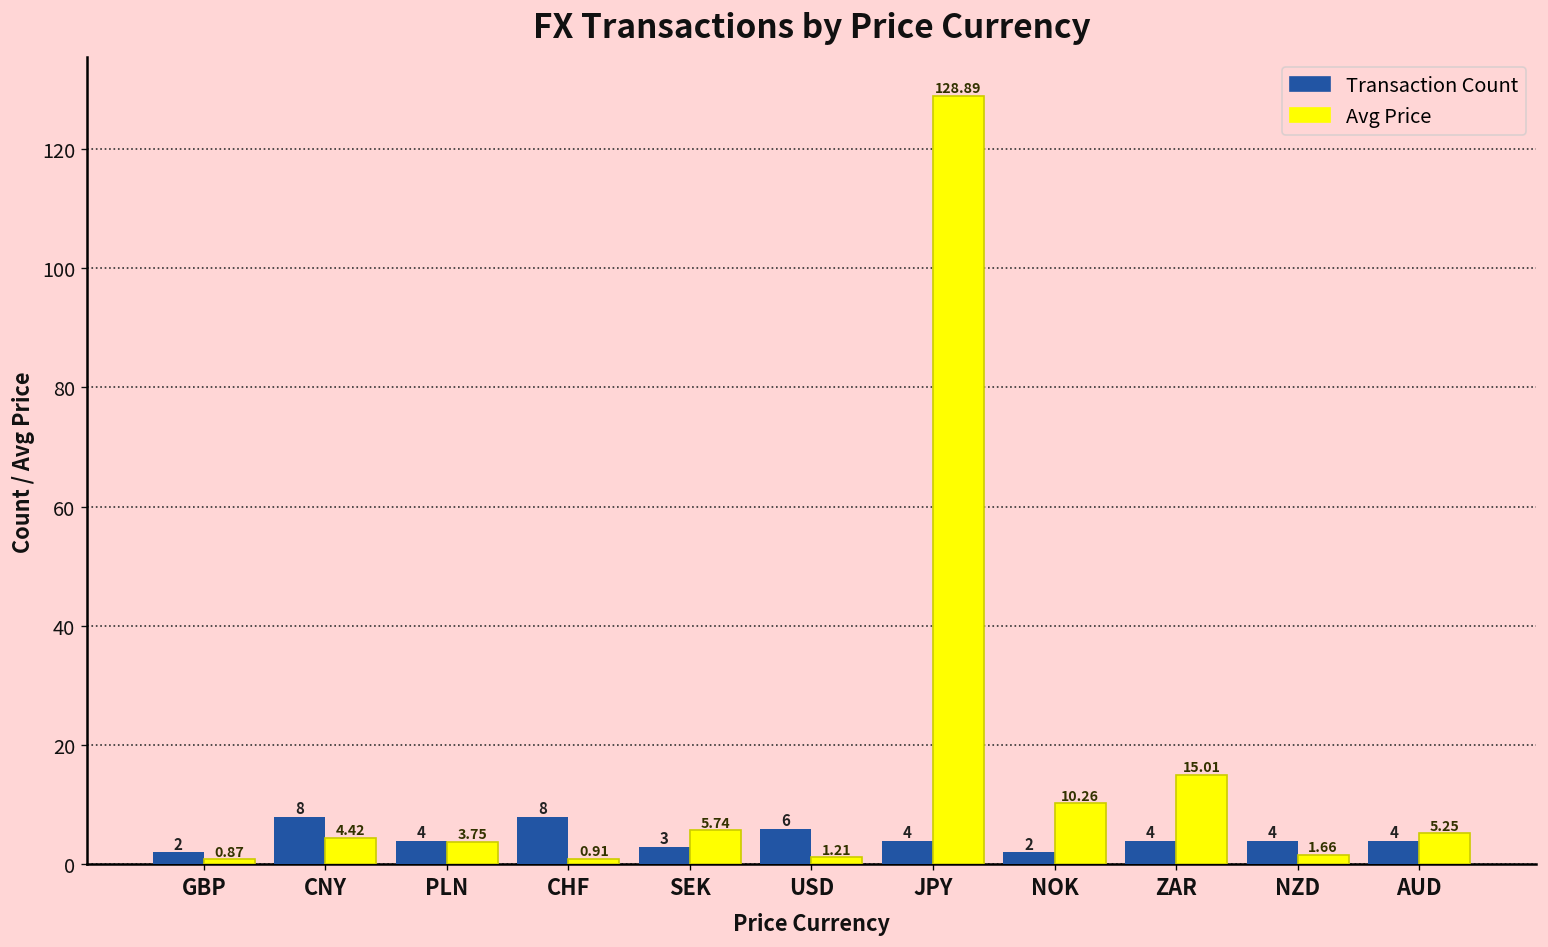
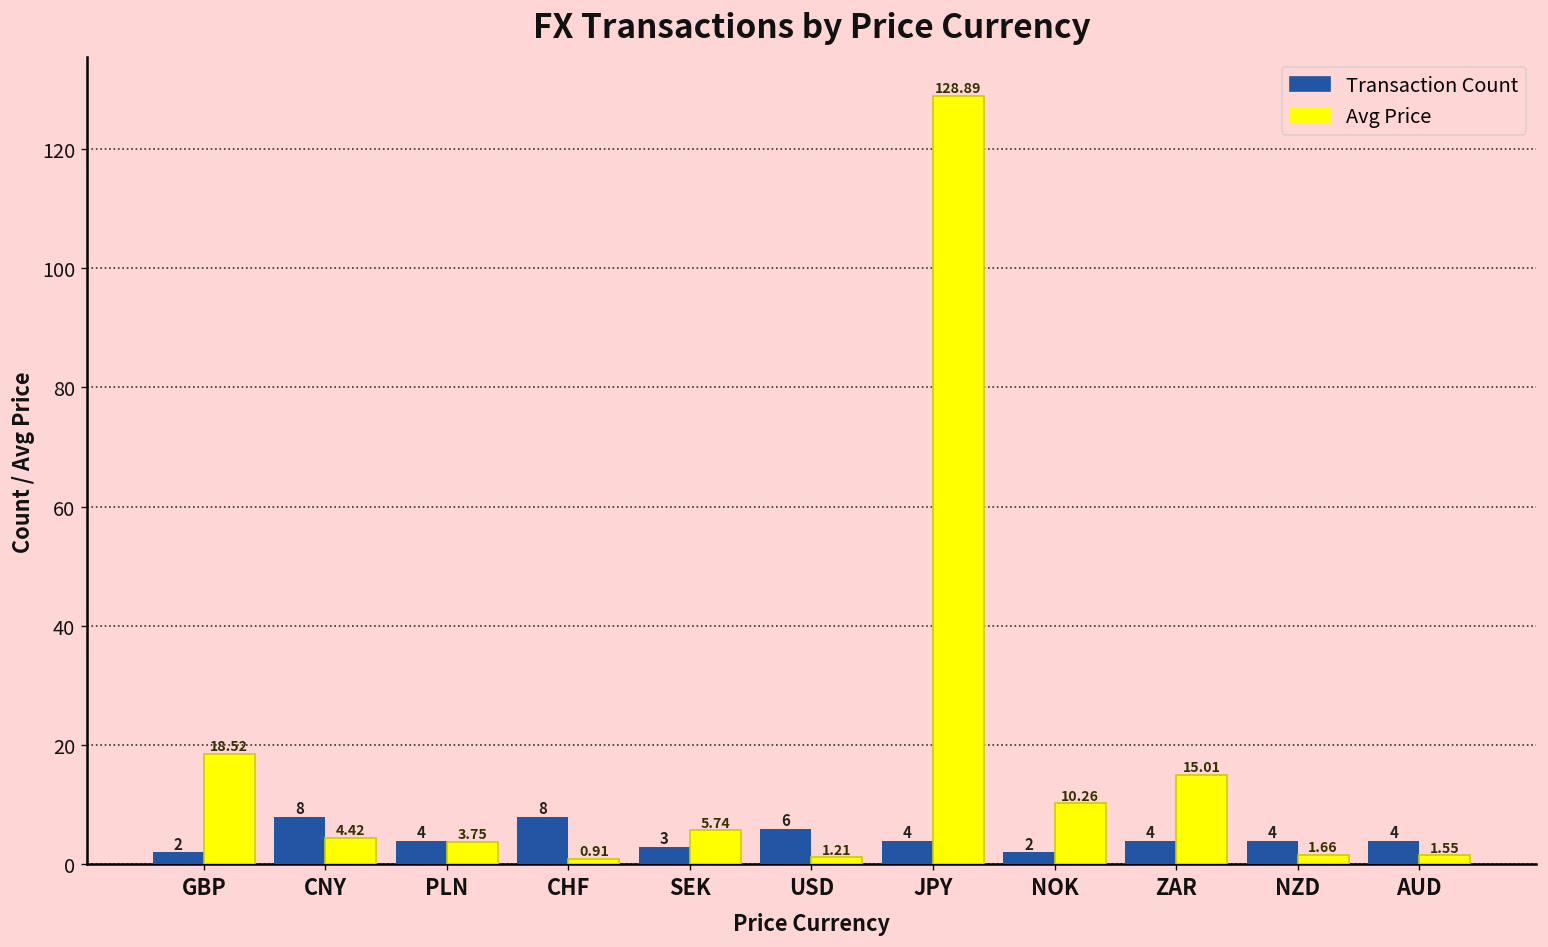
Avg Price, GBP: 0.87 -> 18.52
Avg Price, AUD: 5.25 -> 1.55
